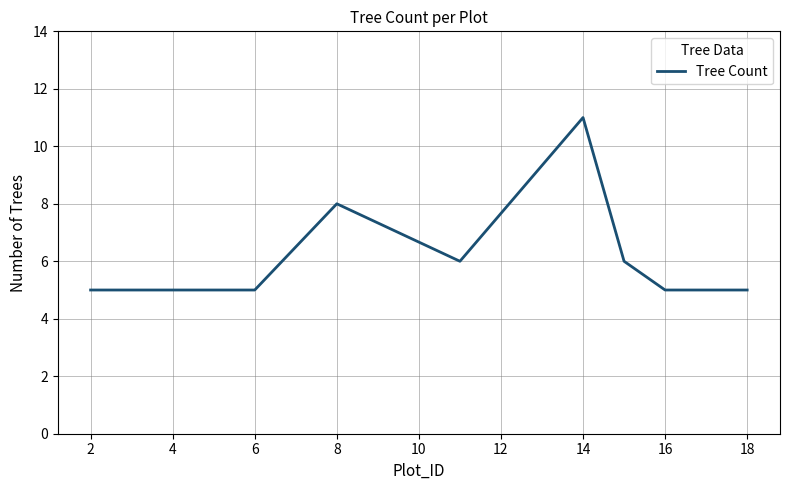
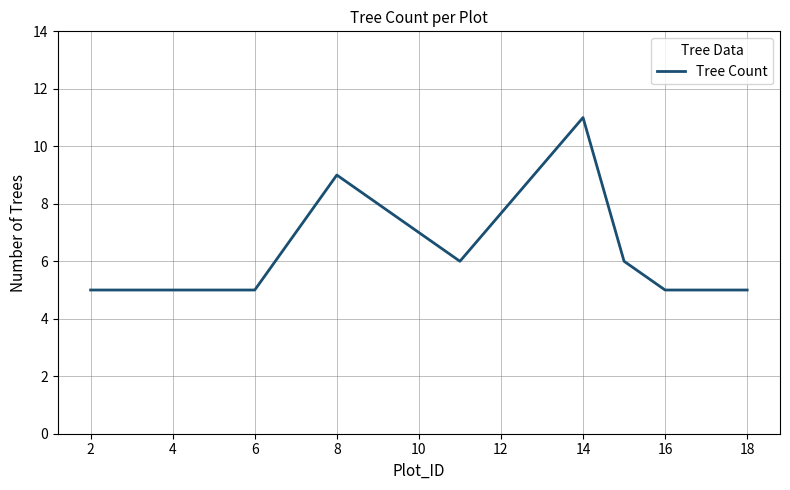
8: 8 -> 9
